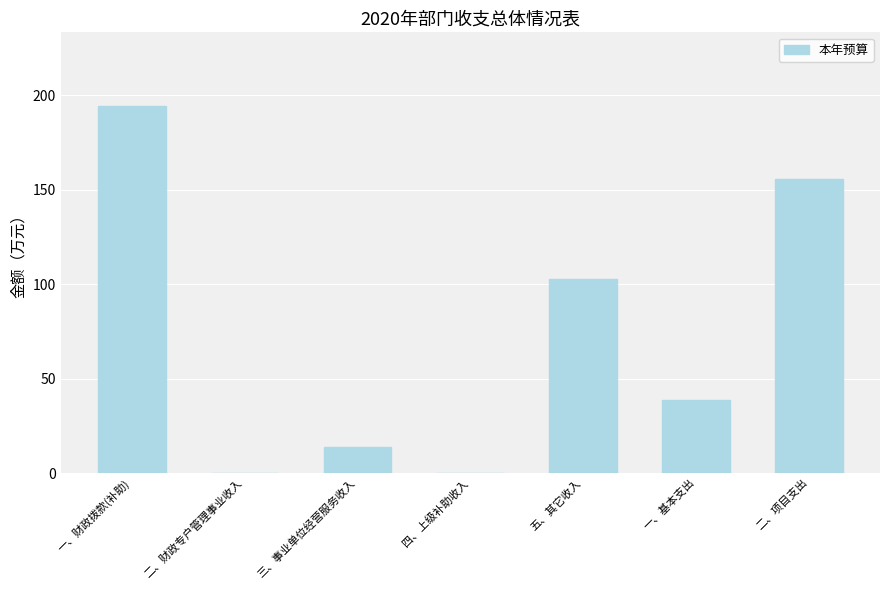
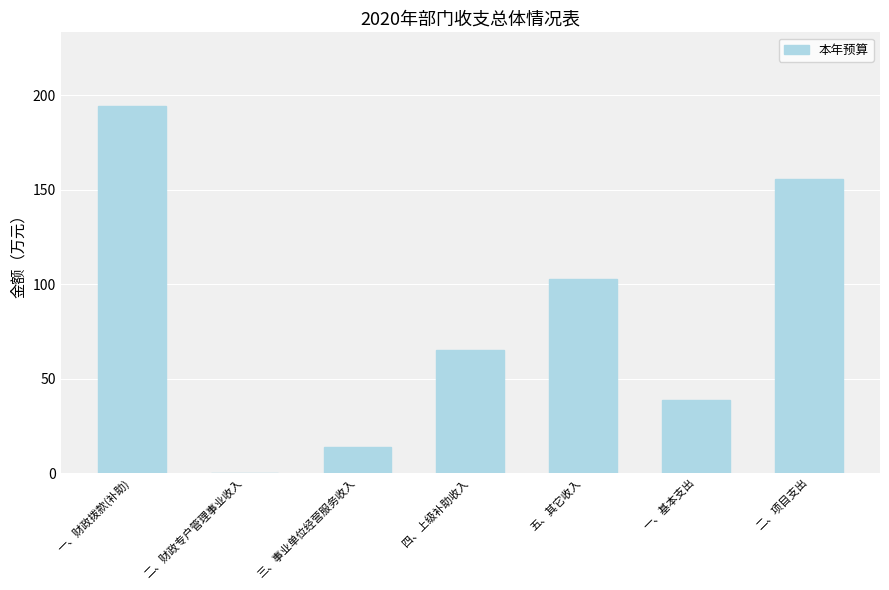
四、上级补助收入: 0 -> 65
